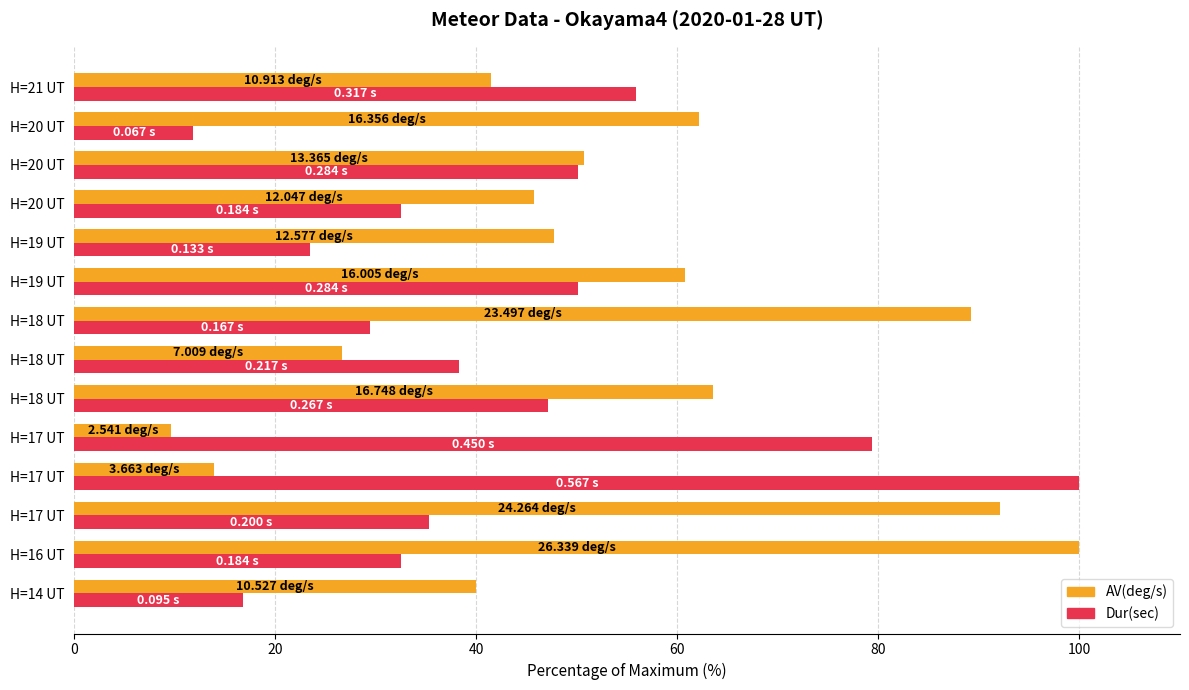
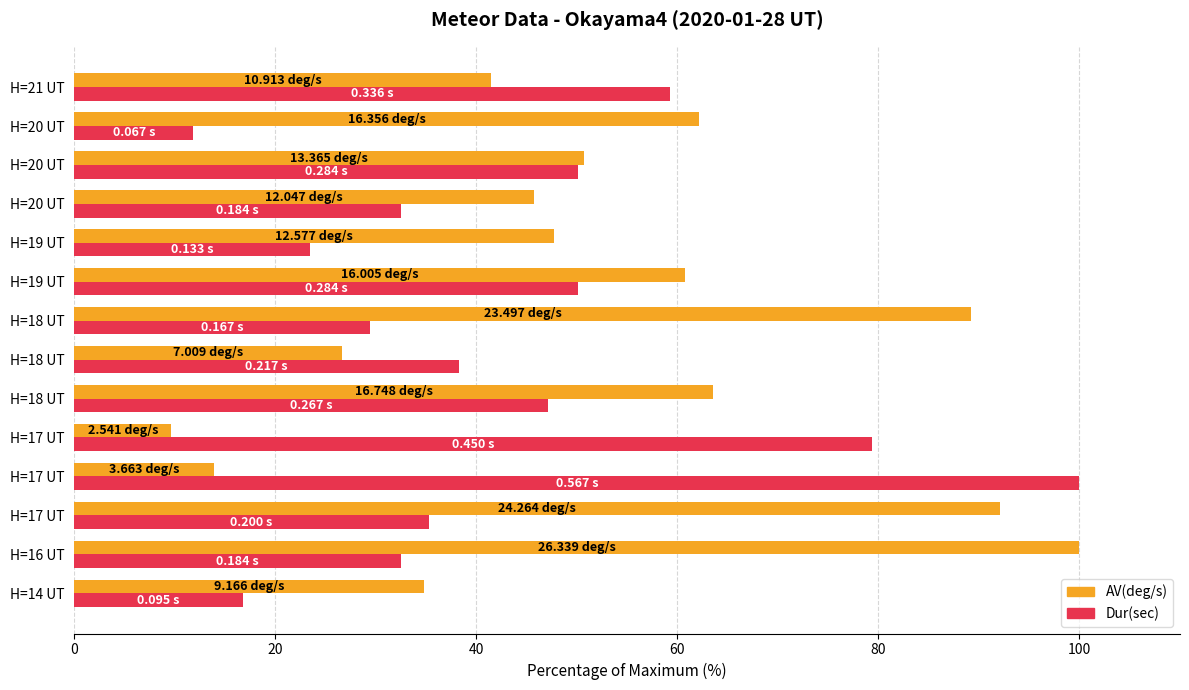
Dur(sec), H=21 UT: 0.317 -> 0.336
AV(deg/s), H=14 UT: 10.527 -> 9.166
